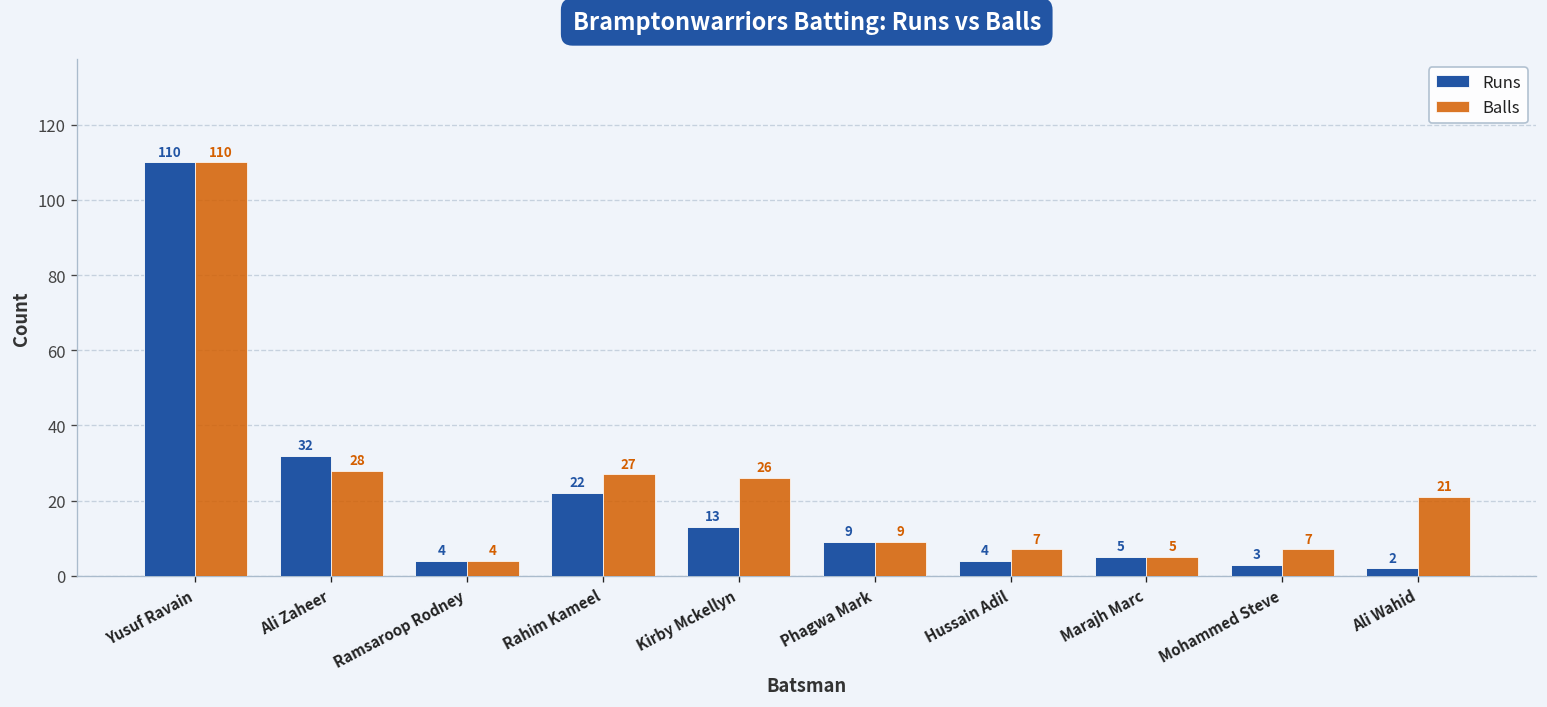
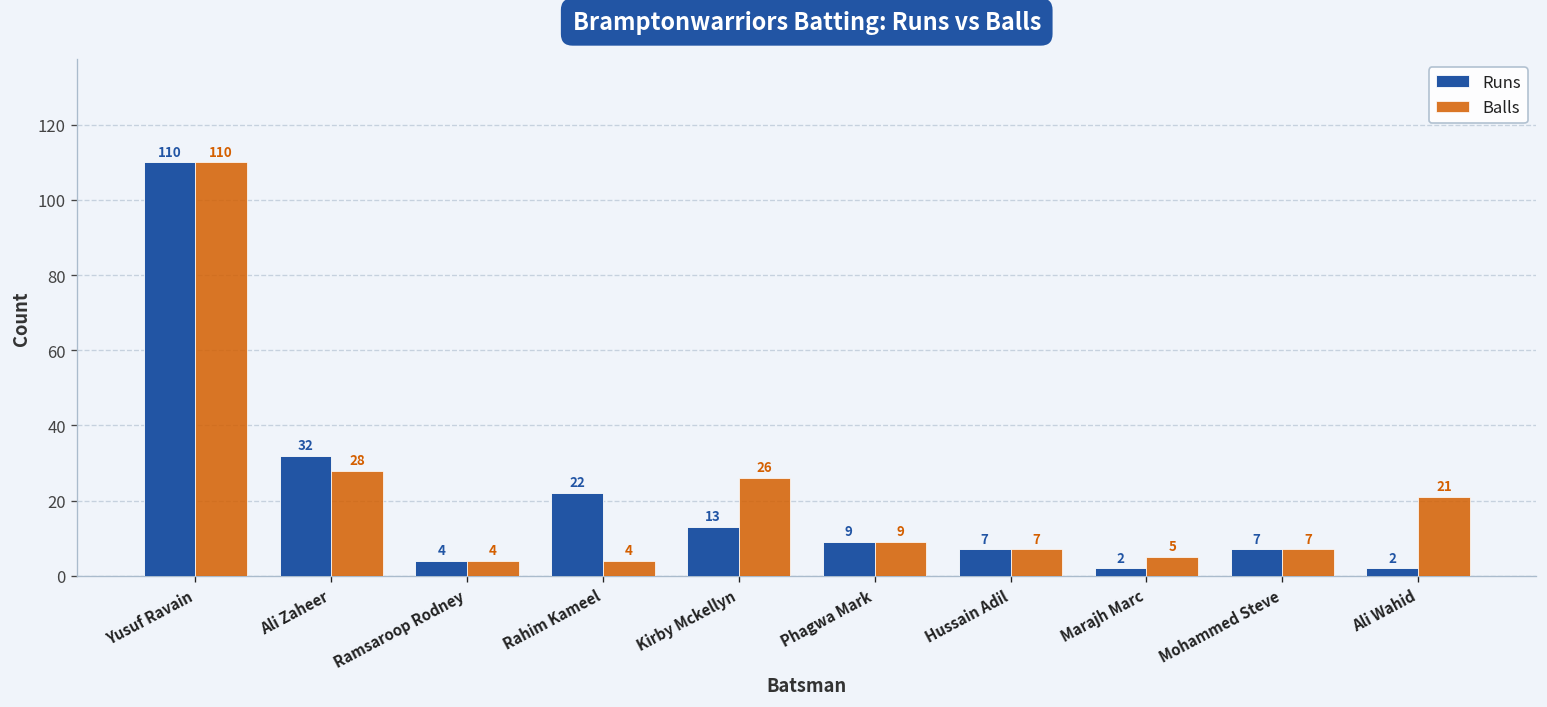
Balls, Rahim Kameel: 27 -> 4
Runs, Hussain Adil: 4 -> 7
Runs, Marajh Marc: 5 -> 2
Runs, Mohammed Steve: 3 -> 7
